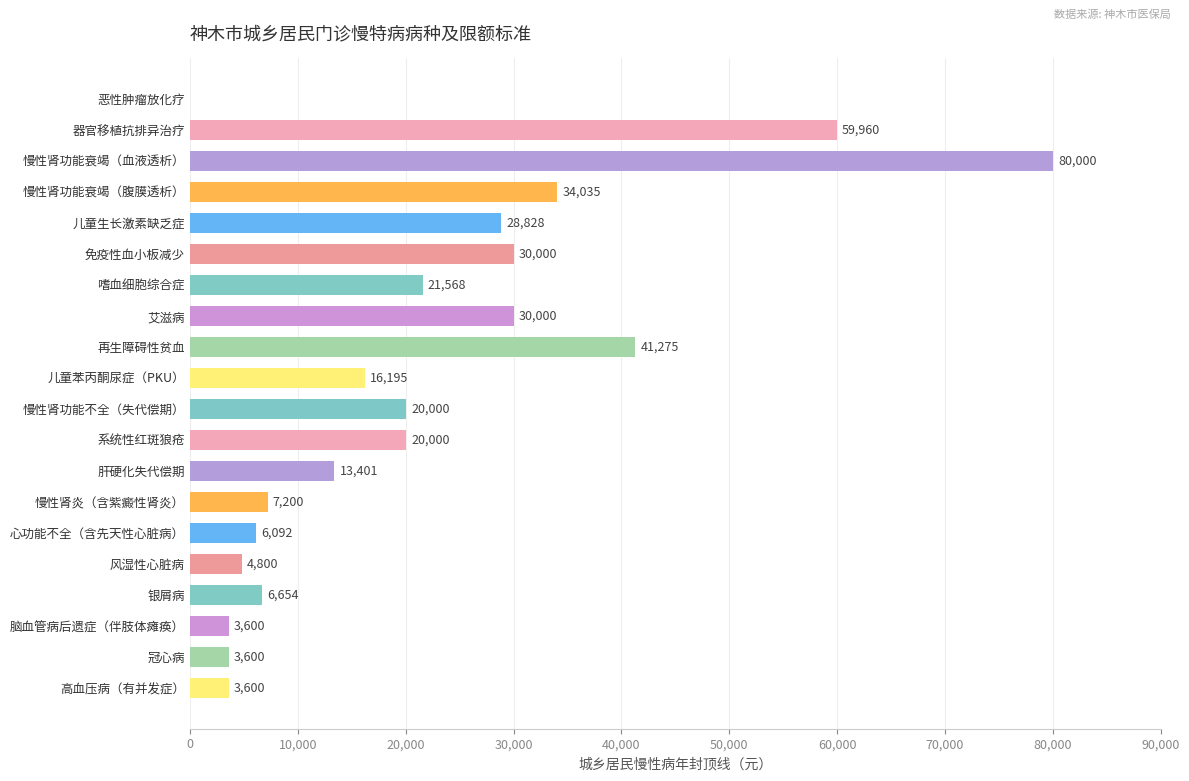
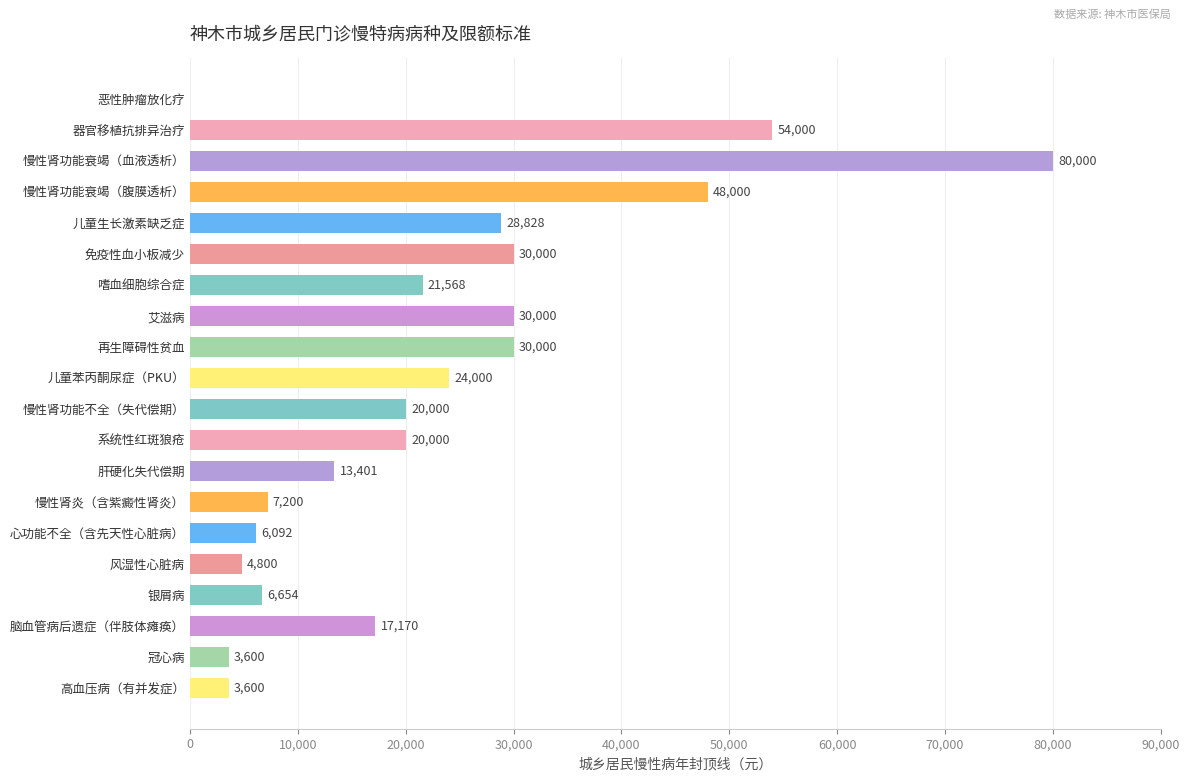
器官移植抗排异治疗: 59,960 -> 54,000
慢性肾功能衰竭（腹膜透析）: 34,035 -> 48,000
再生障碍性贫血: 41,275 -> 30,000
儿童苯丙酮尿症（PKU）: 16,195 -> 24,000
脑血管病后遗症（伴肢体瘫痪）: 3,600 -> 17,170
